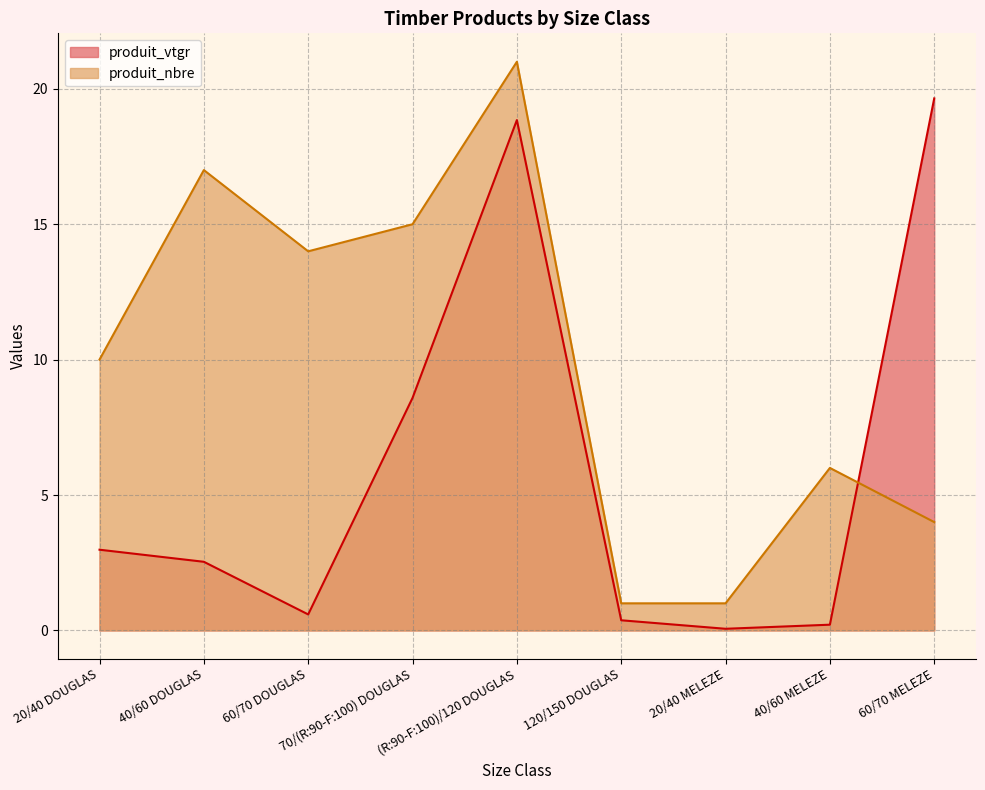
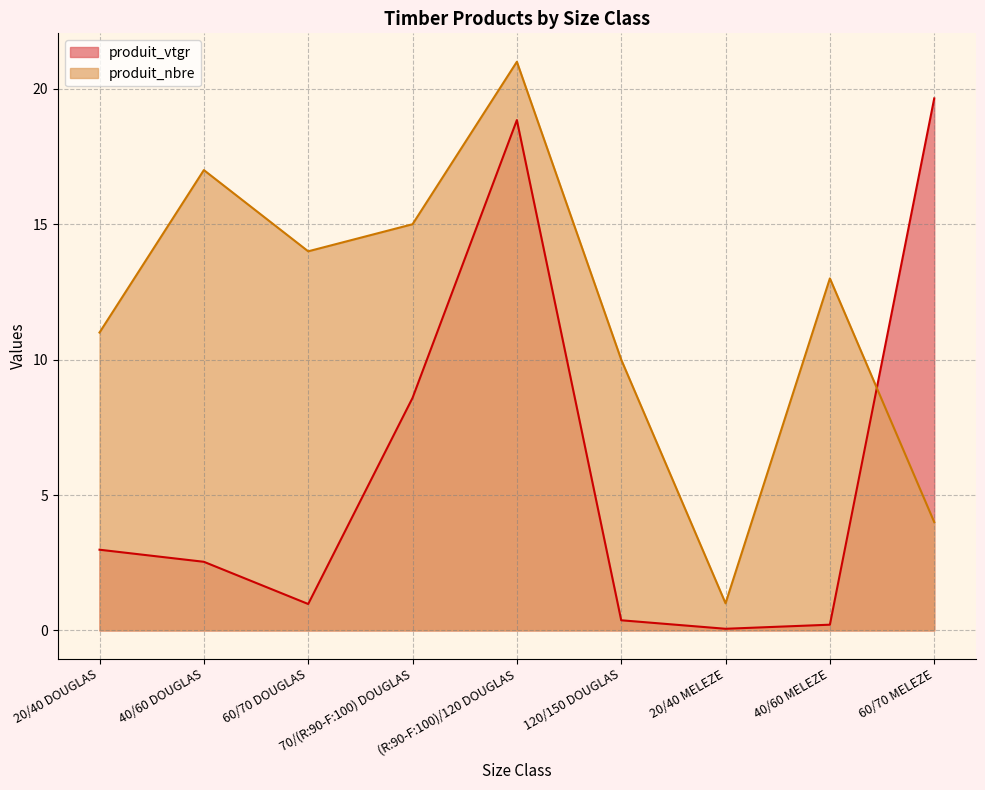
produit_nbre, 20/40 DOUGLAS: 10 -> 11
produit_vtgr, 60/70 DOUGLAS: 0.6 -> 1.0
produit_nbre, 120/150 DOUGLAS: 1 -> 10
produit_nbre, 40/60 MELEZE: 6 -> 13
